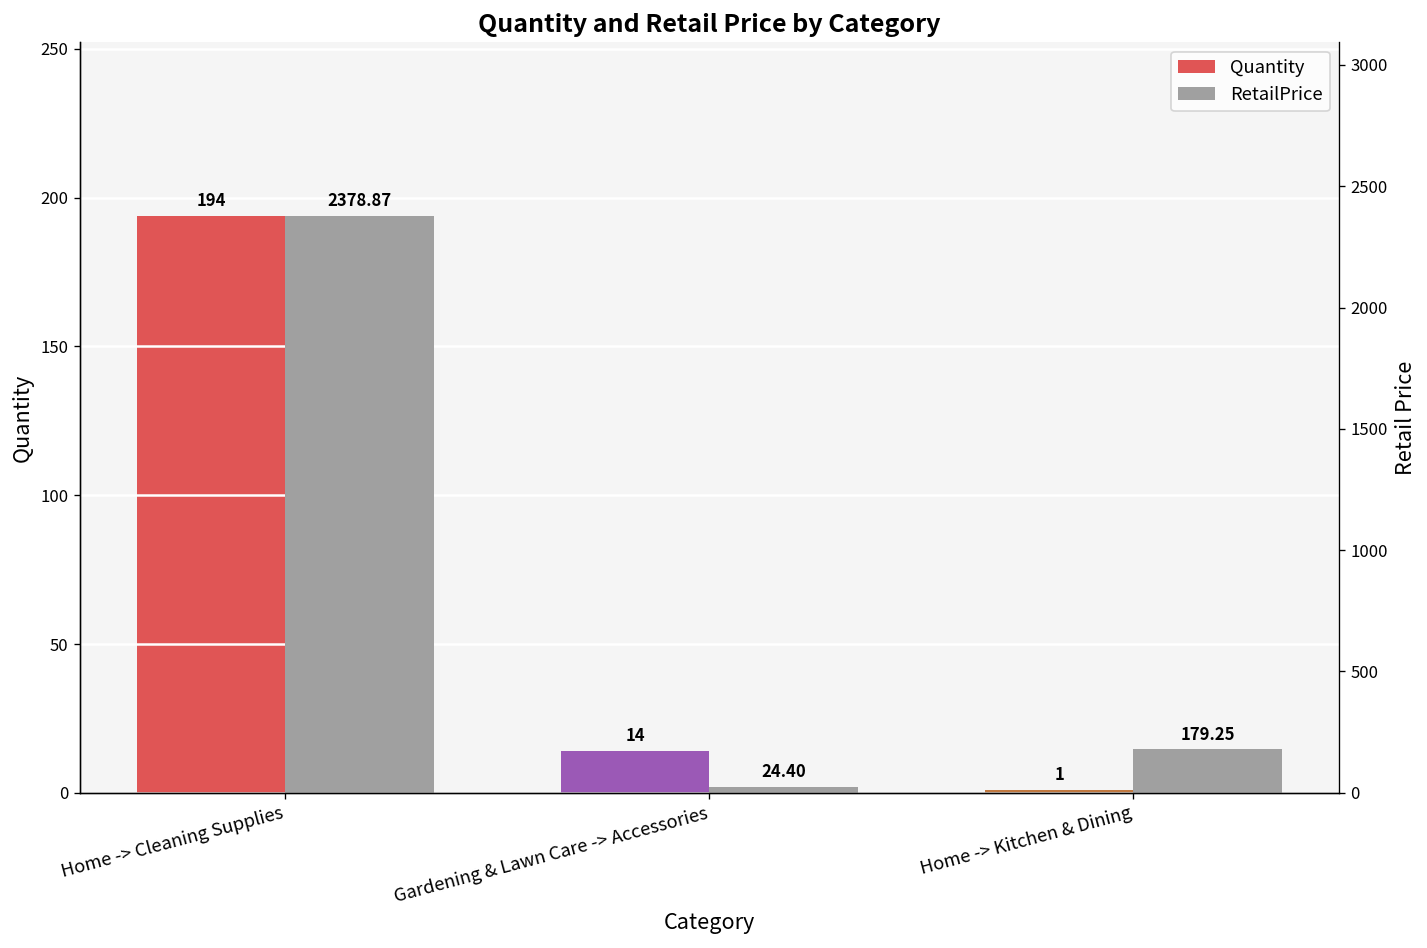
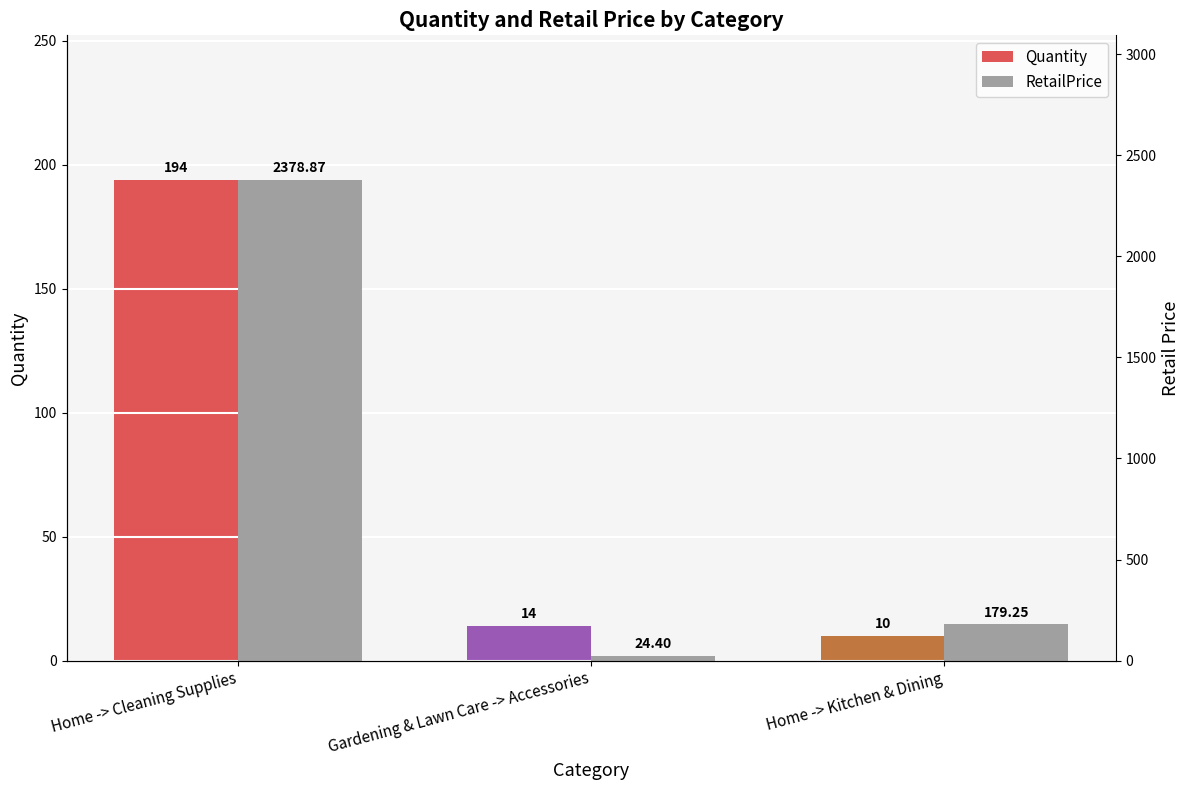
Quantity, Home -> Kitchen & Dining: 1 -> 10
